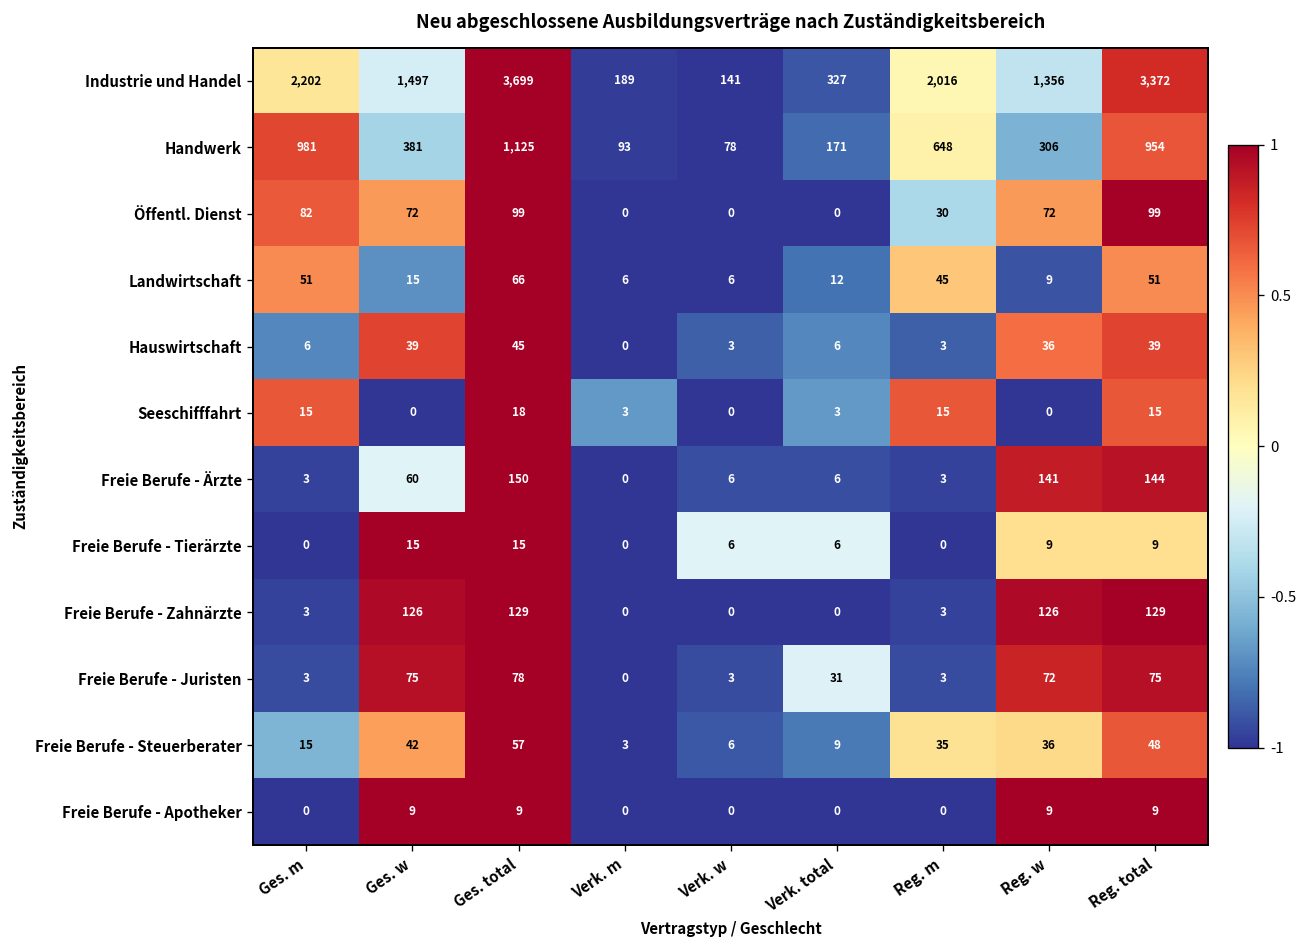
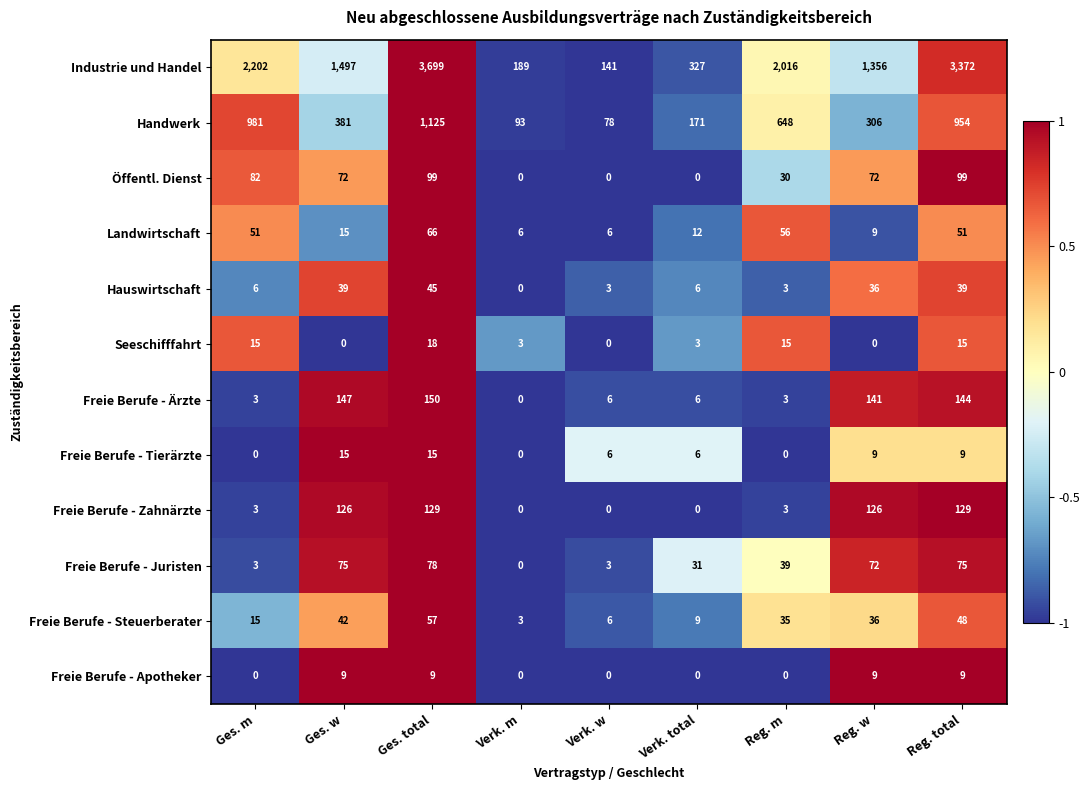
Landwirtschaft, Reg. m: 45 -> 56
Freie Berufe - Ärzte, Ges. w: 60 -> 147
Freie Berufe - Juristen, Reg. m: 3 -> 39
